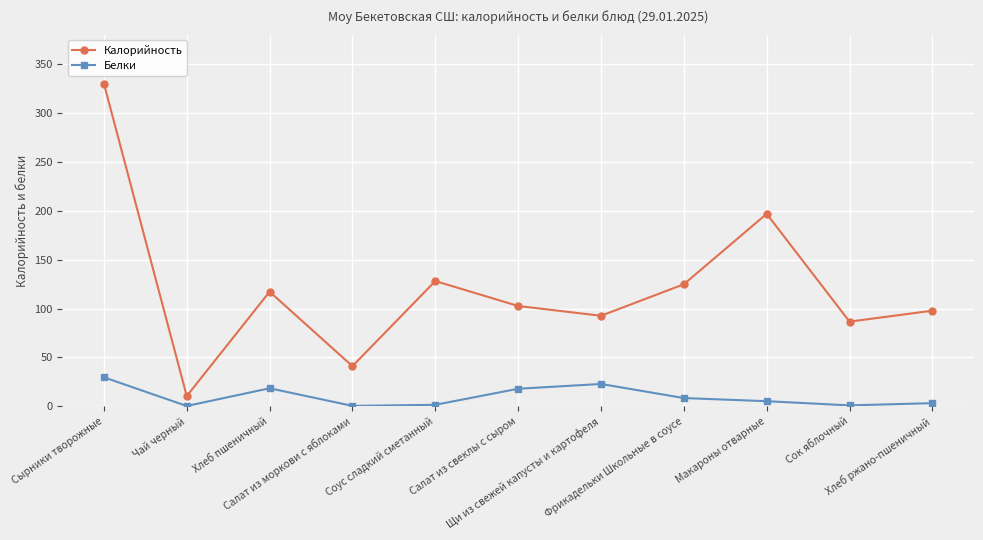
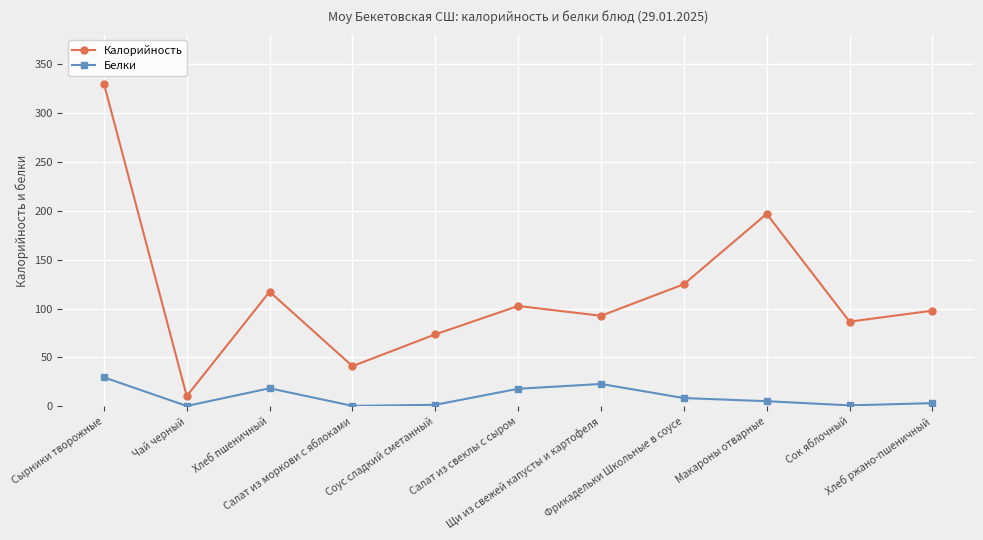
Калорийность, Соус сладкий сметанный: 130 -> 70
